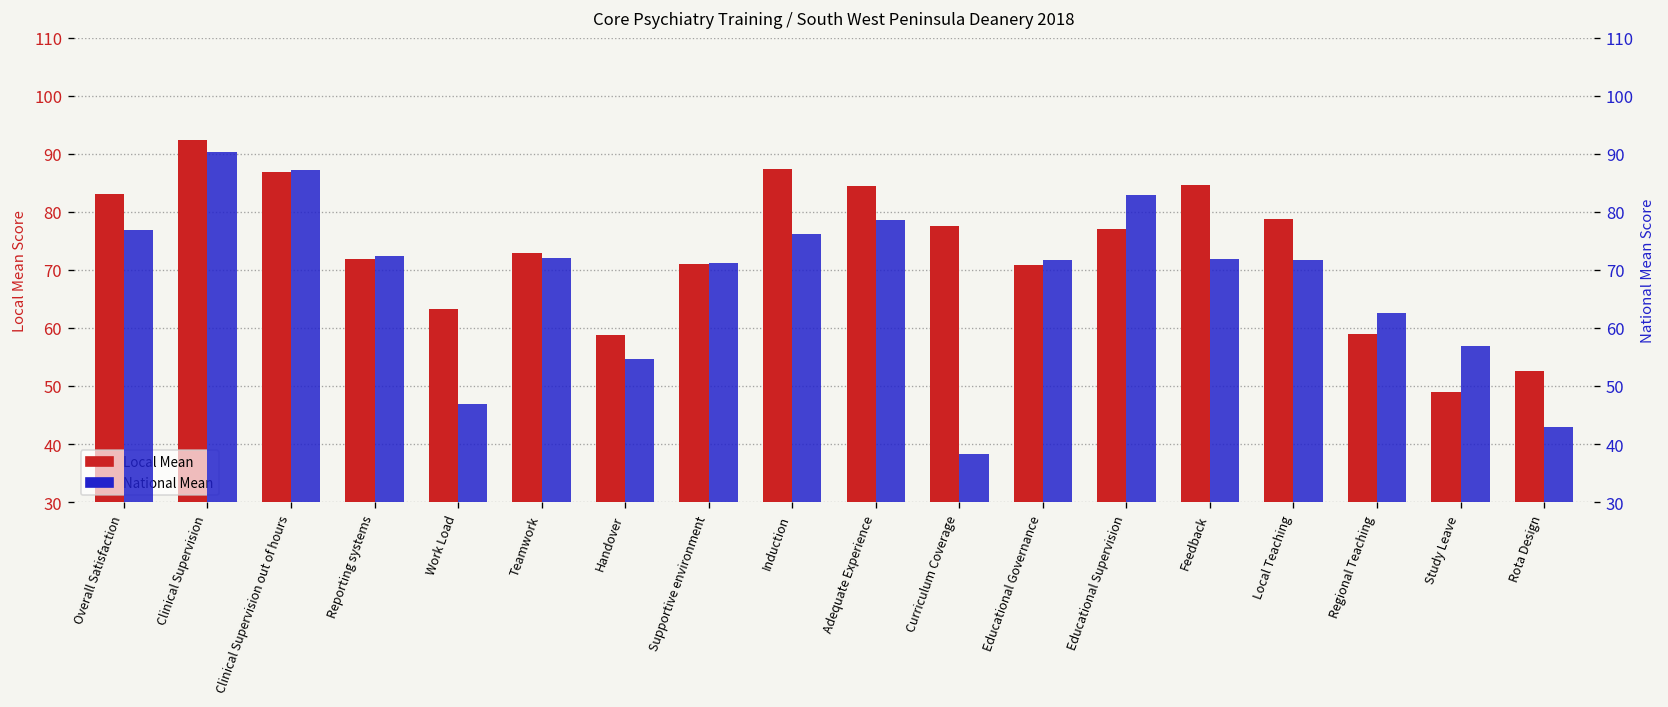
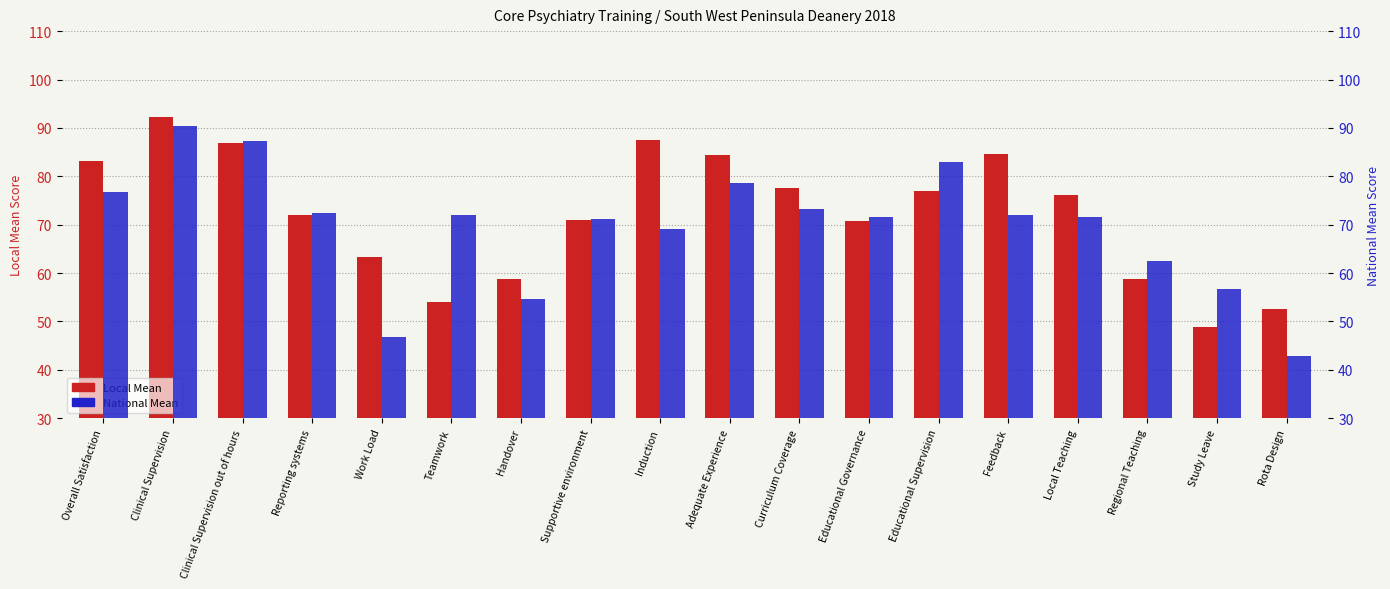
Local Mean, Teamwork: 73 -> 54
Local Mean, Local Teaching: 79 -> 76
National Mean, Induction: 76 -> 69
National Mean, Curriculum Coverage: 38 -> 73
